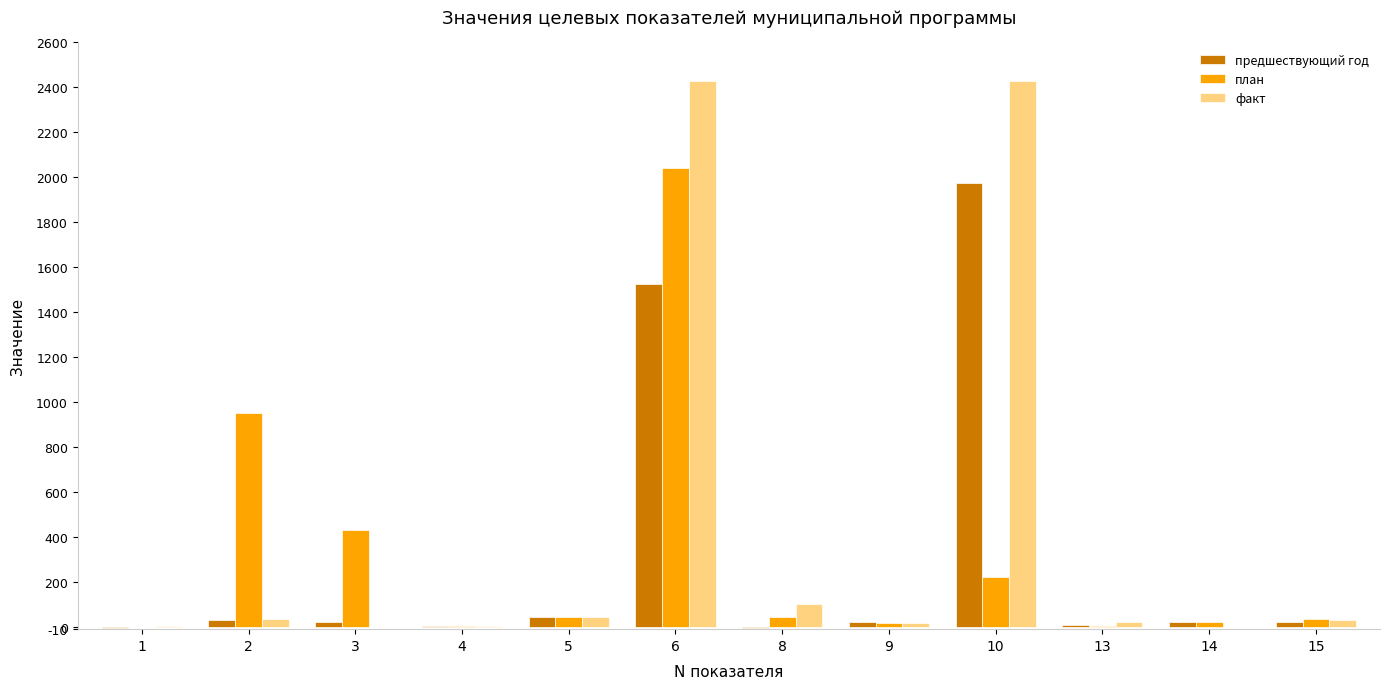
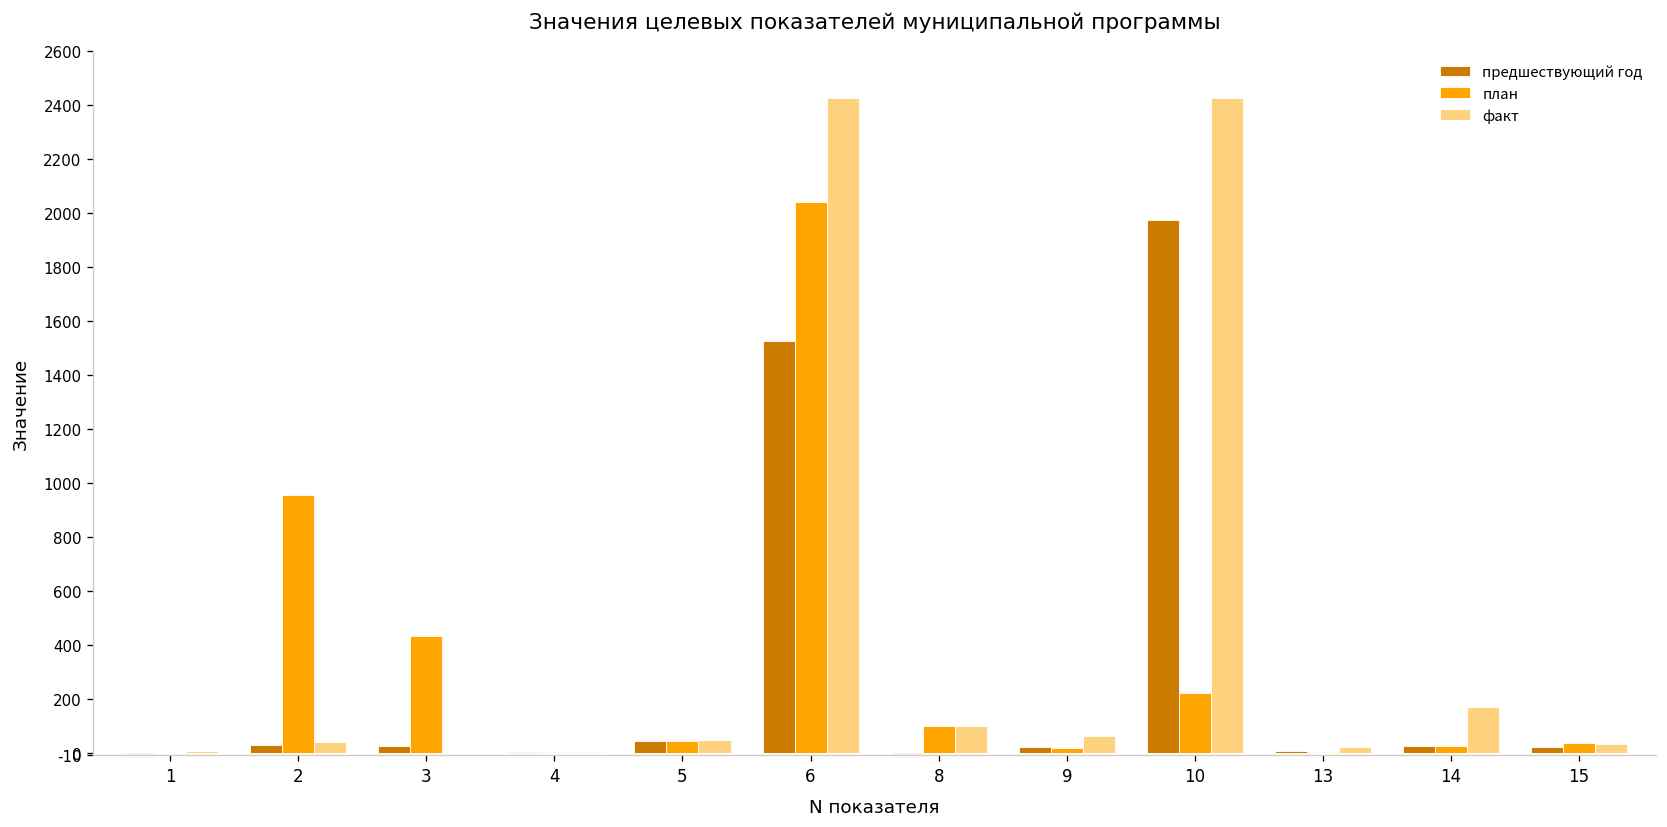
план, 8: 40 -> 100
факт, 9: 20 -> 60
факт, 14: 0 -> 170
